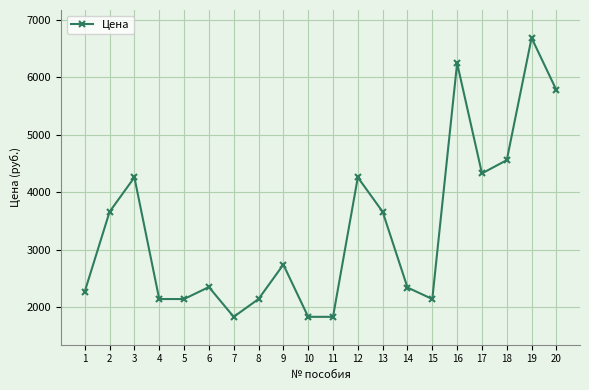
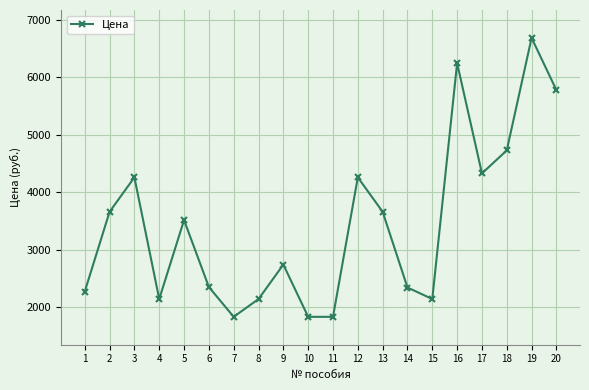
5: 2100 -> 3500
18: 4600 -> 4700
